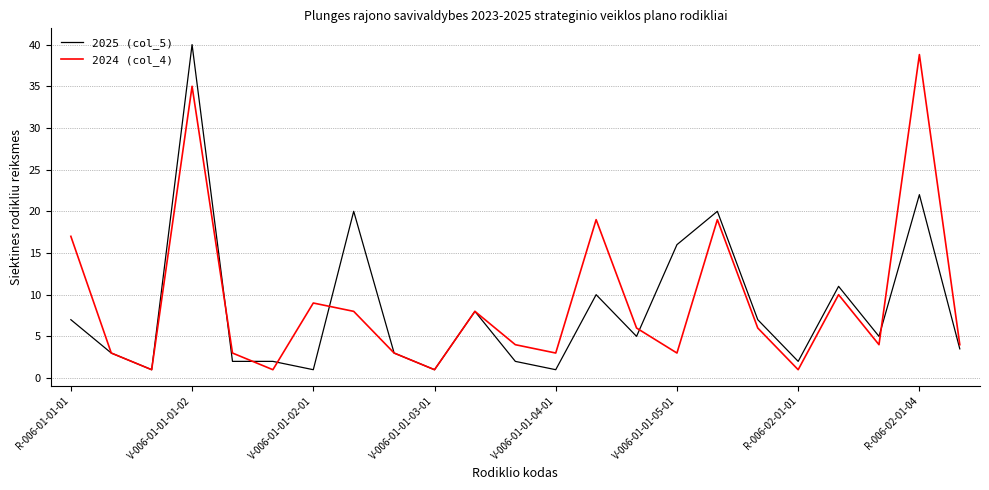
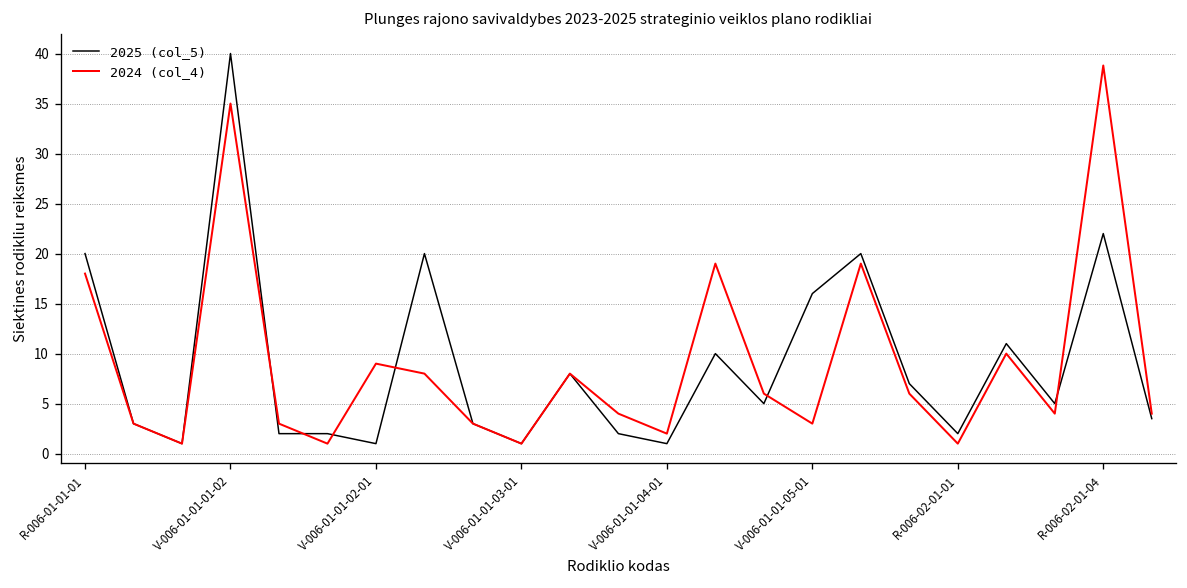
2025 (col_5), R-006-01-01-01: 7 -> 20
2024 (col_4), R-006-01-01-01: 17 -> 18
2024 (col_4), V-006-01-01-04-01: 3 -> 2
